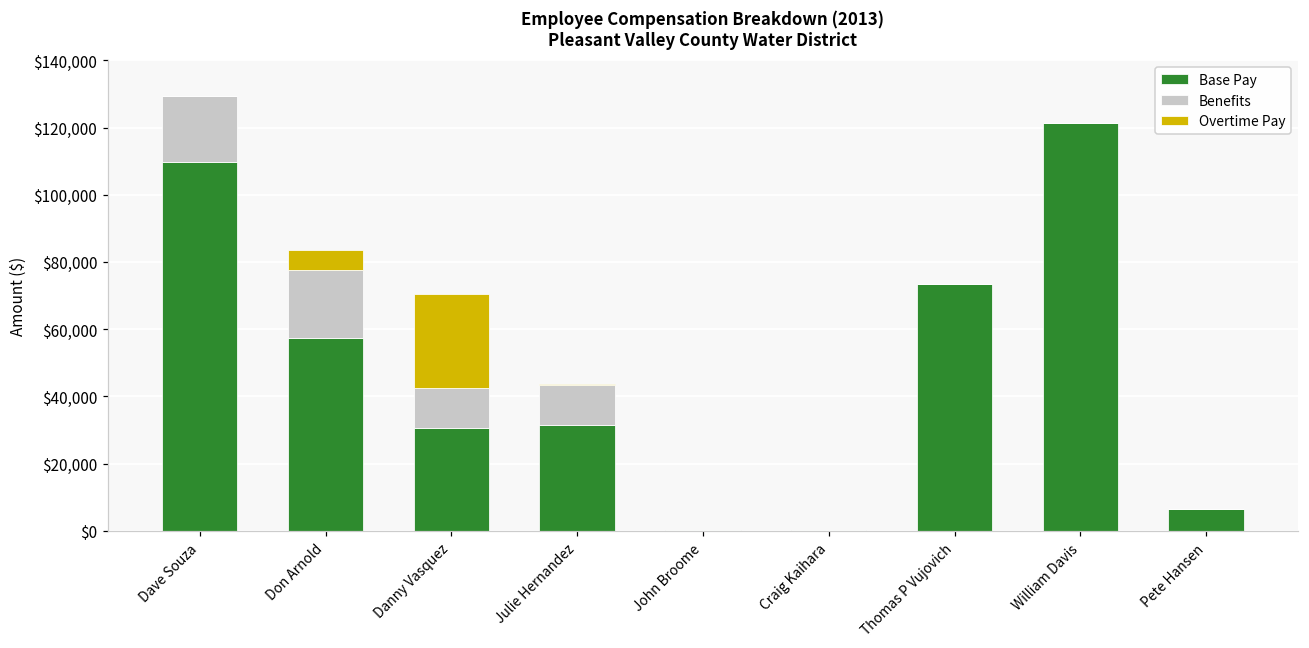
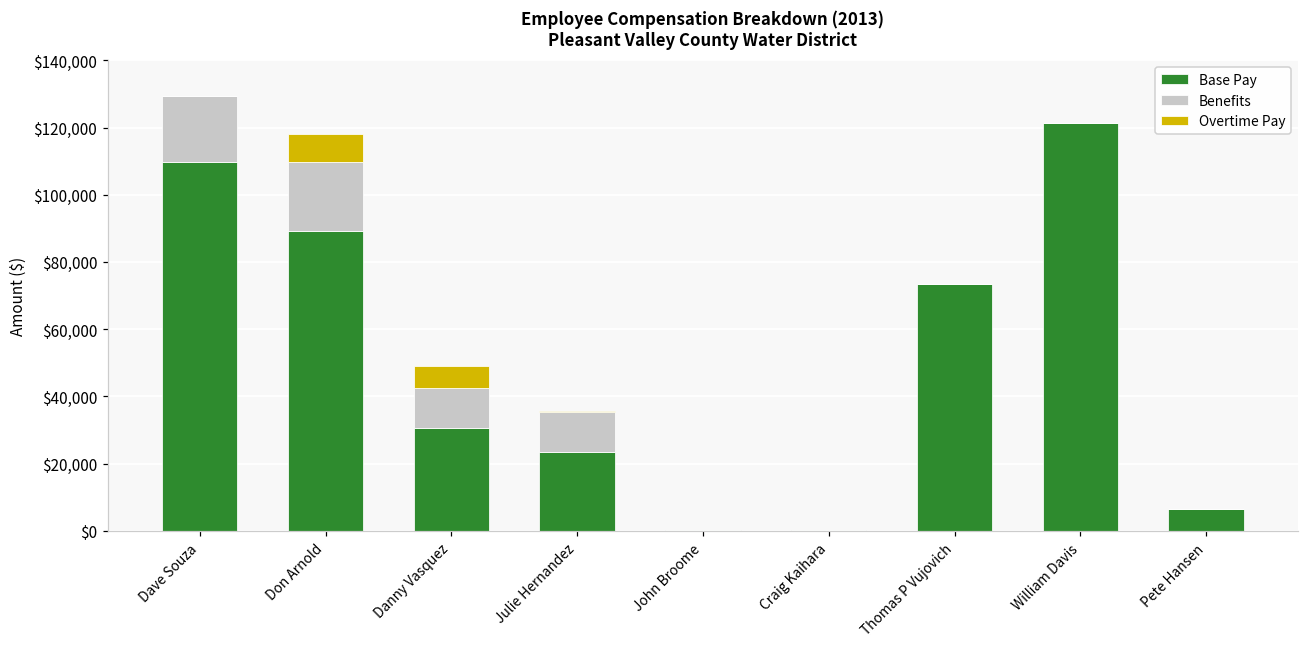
Base Pay, Don Arnold: $57,000 -> $89,000
Overtime Pay, Don Arnold: $6,000 -> $9,000
Overtime Pay, Danny Vasquez: $28,000 -> $7,000
Base Pay, Julie Hernandez: $32,000 -> $24,000
